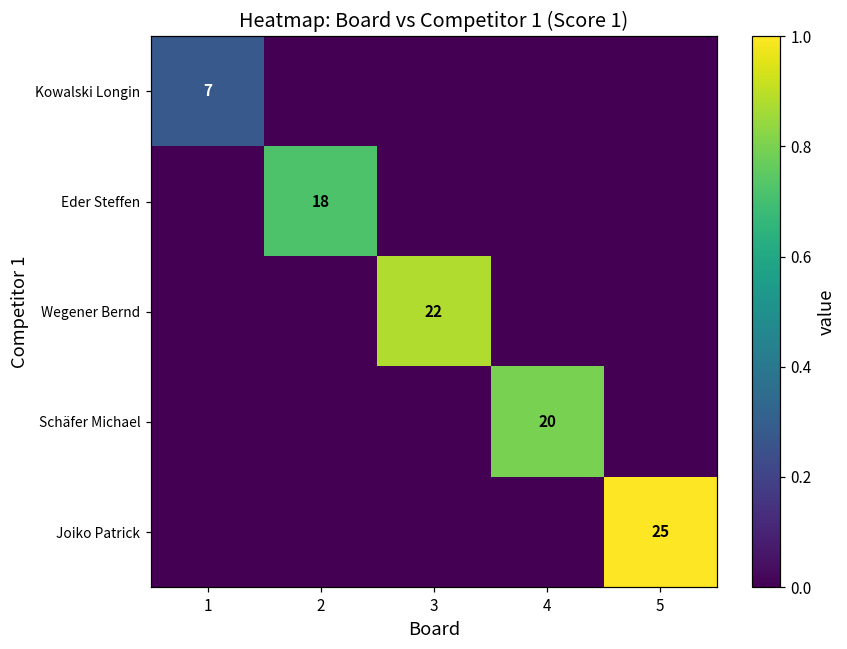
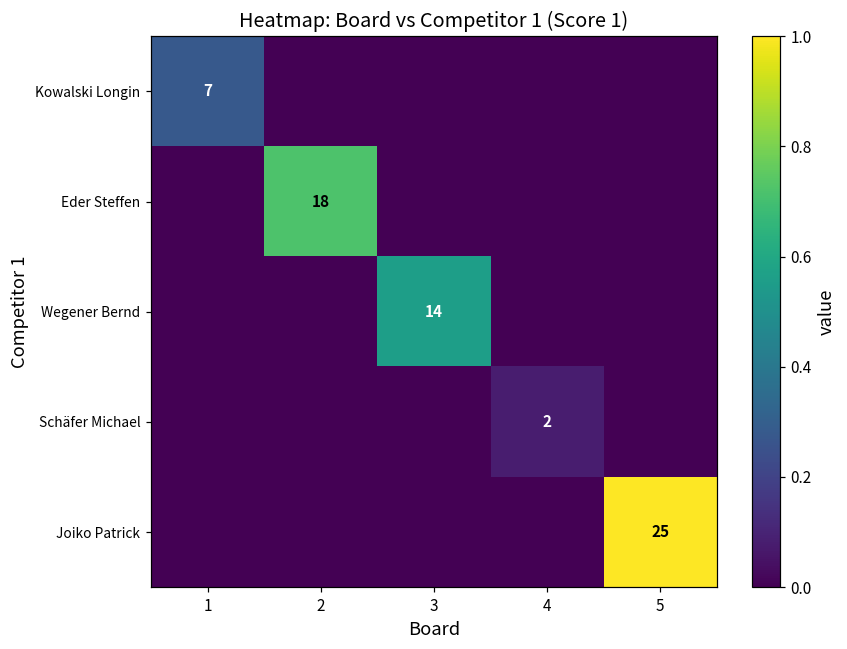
Wegener Bernd, 3: 22 -> 14
Schäfer Michael, 4: 20 -> 2
